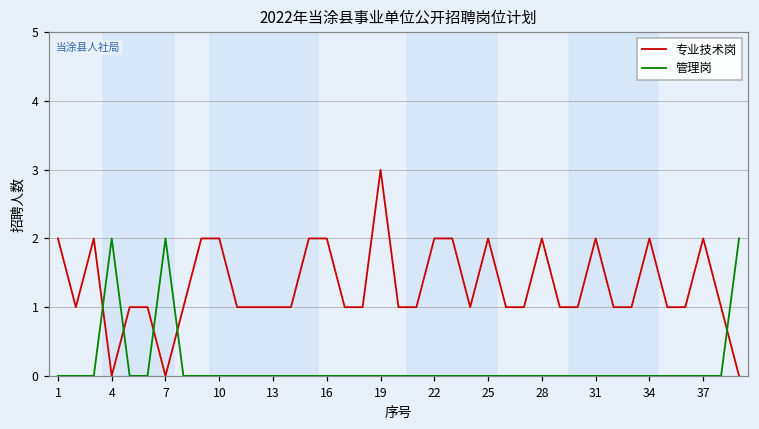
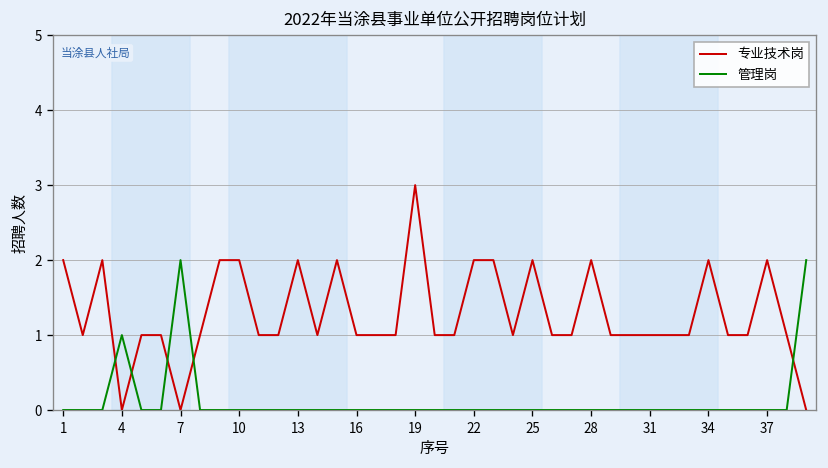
管理岗, 4: 2 -> 1
专业技术岗, 13: 1 -> 2
专业技术岗, 16: 2 -> 1
专业技术岗, 31: 2 -> 1
